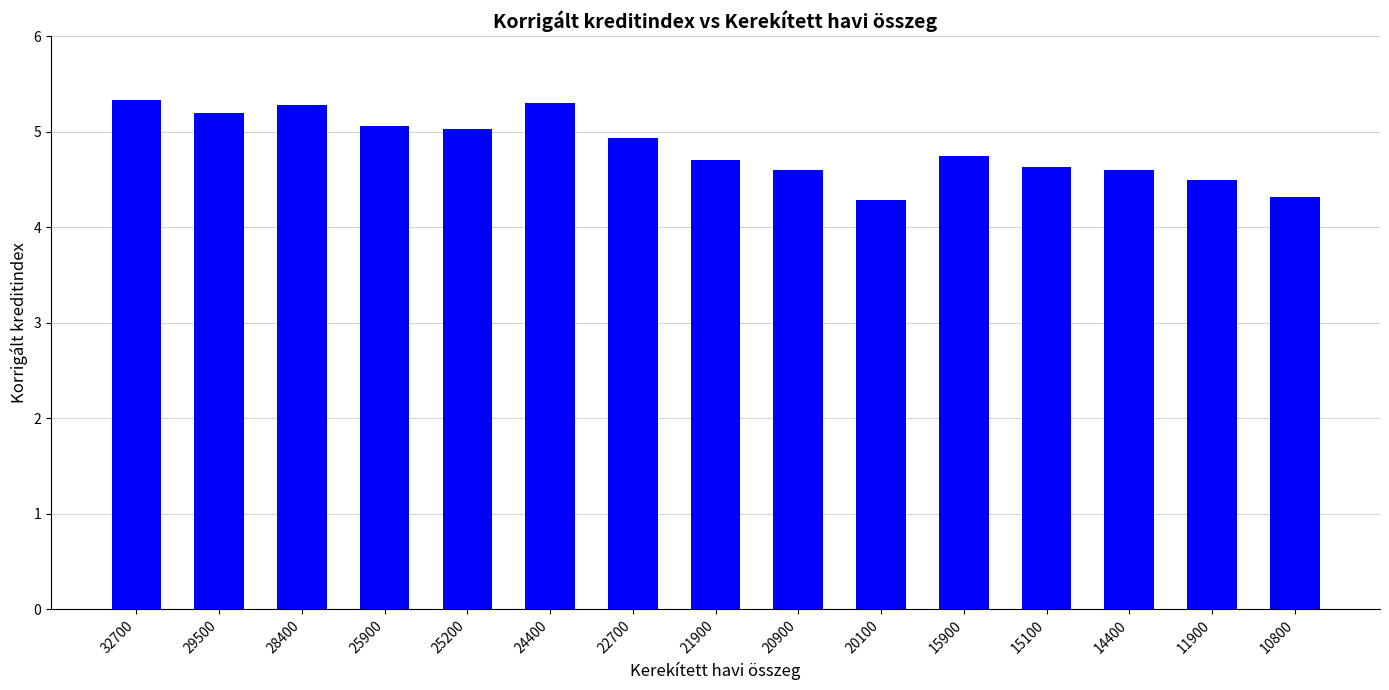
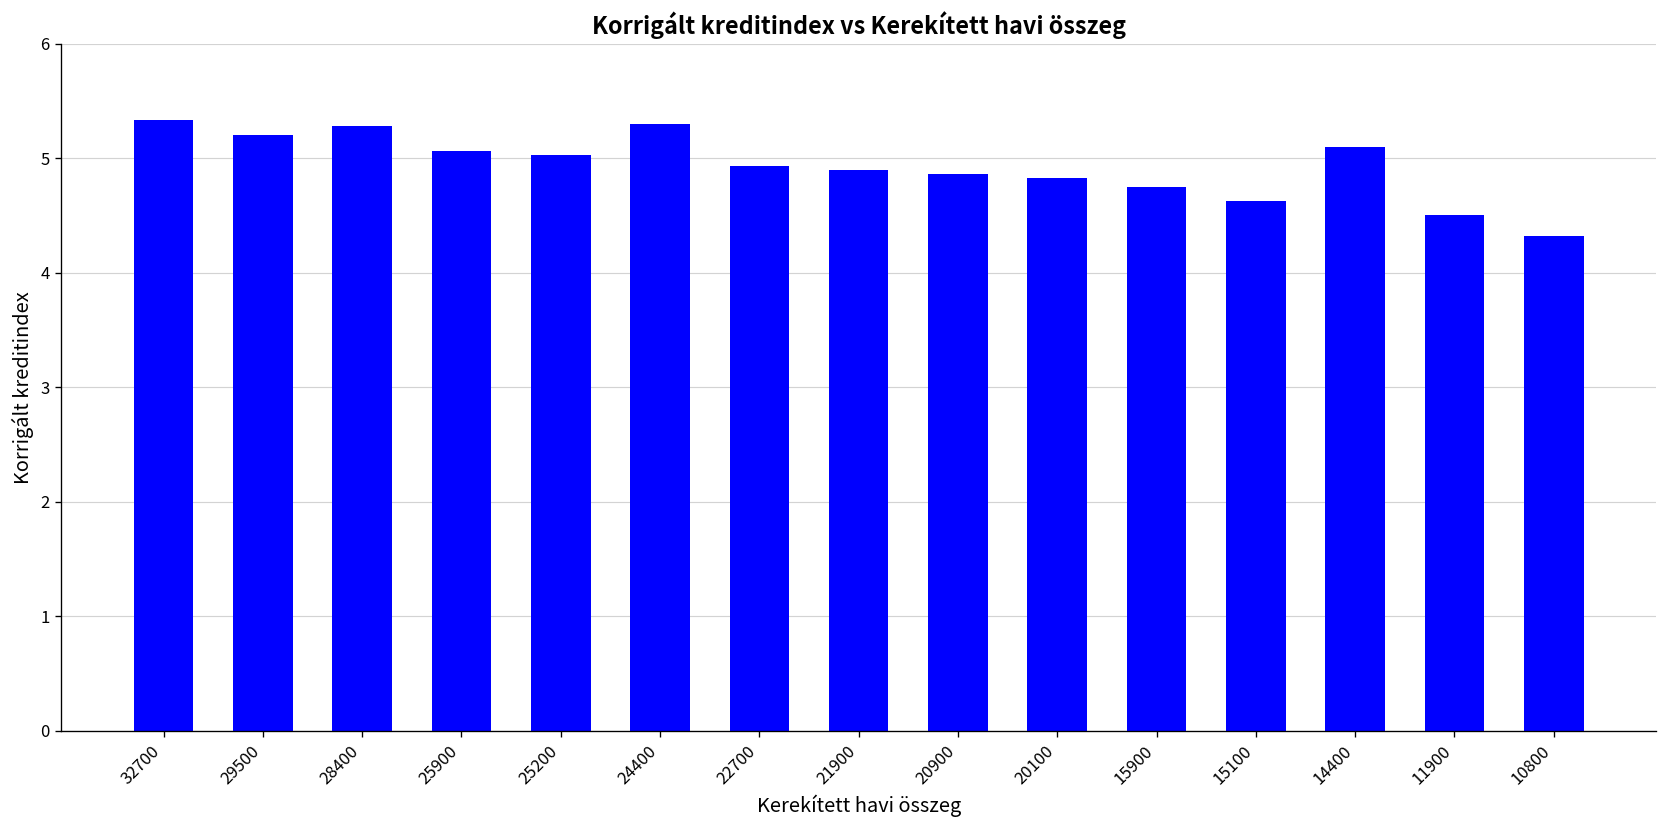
21900: 4.7 -> 4.9
20900: 4.6 -> 4.9
20100: 4.3 -> 4.8
14400: 4.6 -> 5.1
